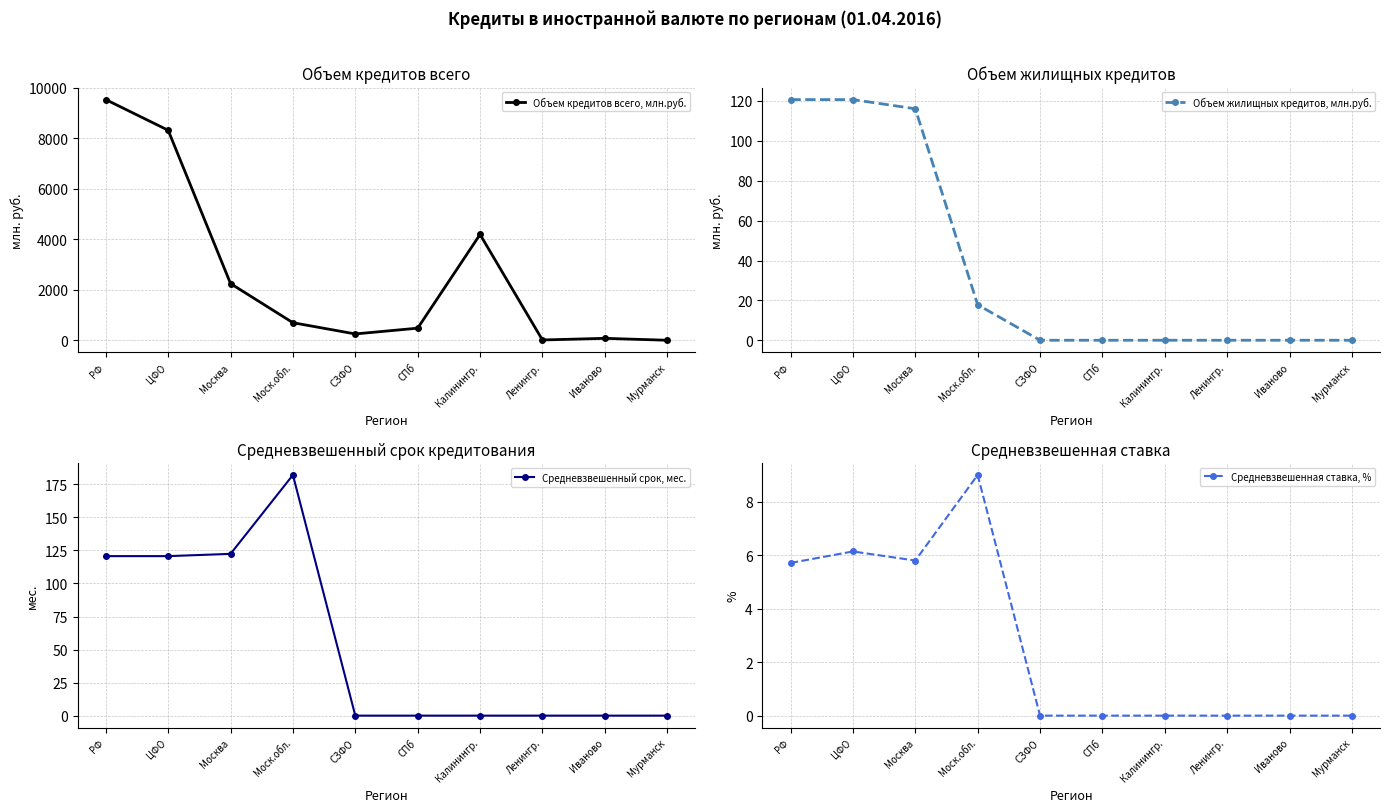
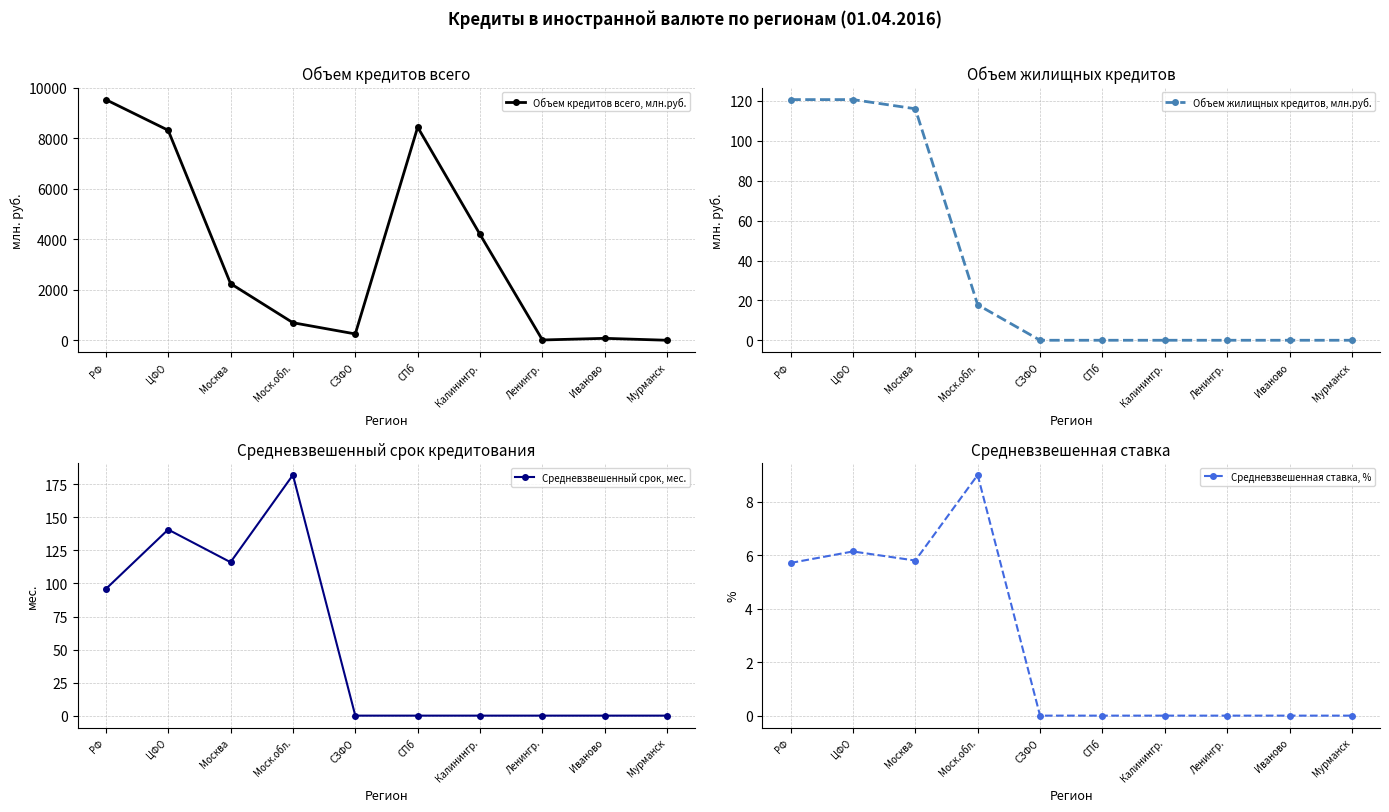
Объем кредитов всего, СПб: 500 -> 8400
Средневзвешенный срок кредитования, РФ: 121 -> 96
Средневзвешенный срок кредитования, ЦФО: 121 -> 141
Средневзвешенный срок кредитования, Москва: 122 -> 116
